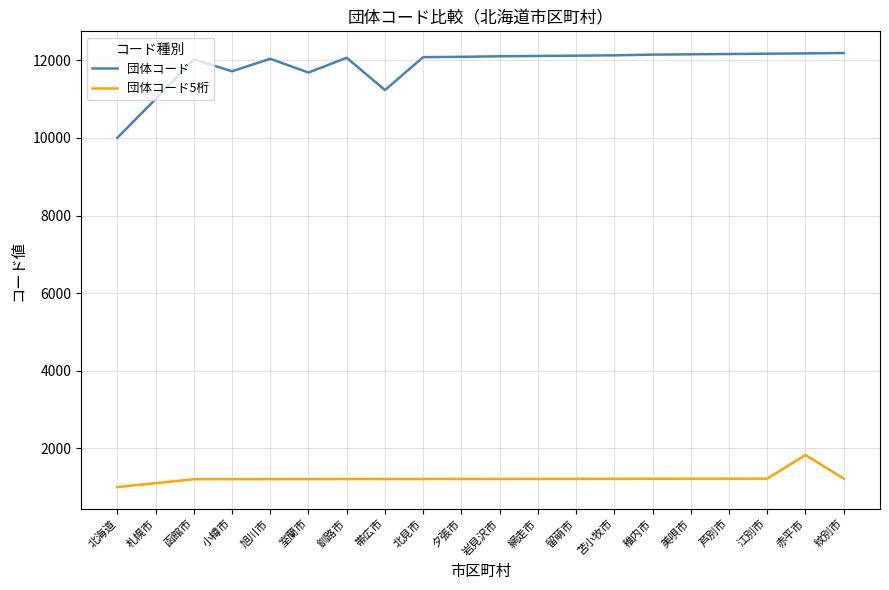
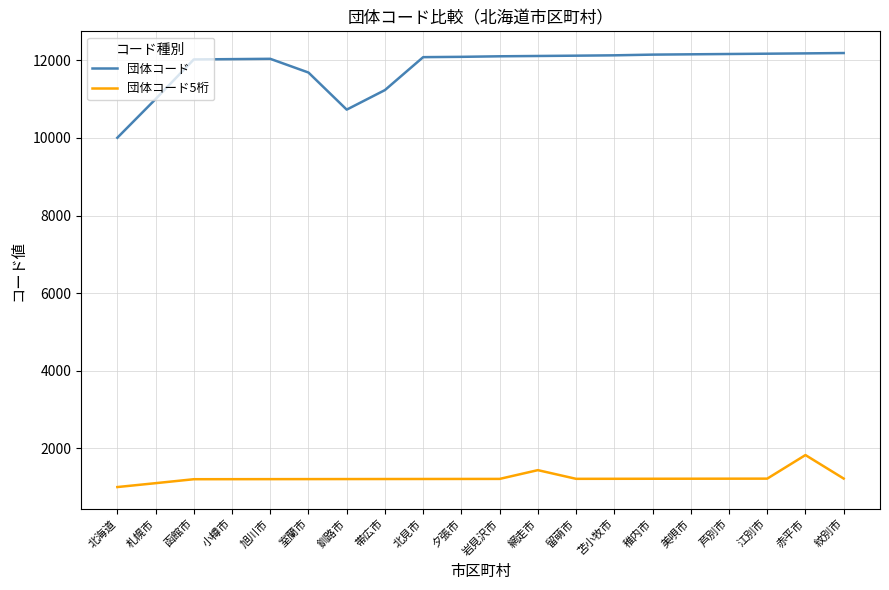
団体コード, 小樽市: 11700 -> 12000
団体コード, 釧路市: 12100 -> 10700
団体コード5桁, 網走市: 1200 -> 1400
